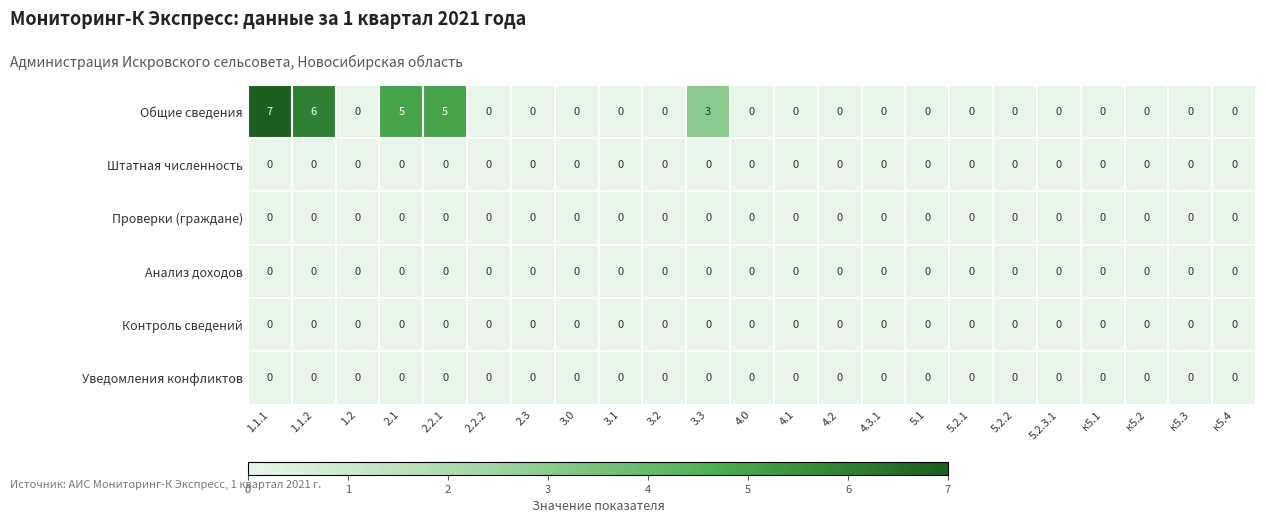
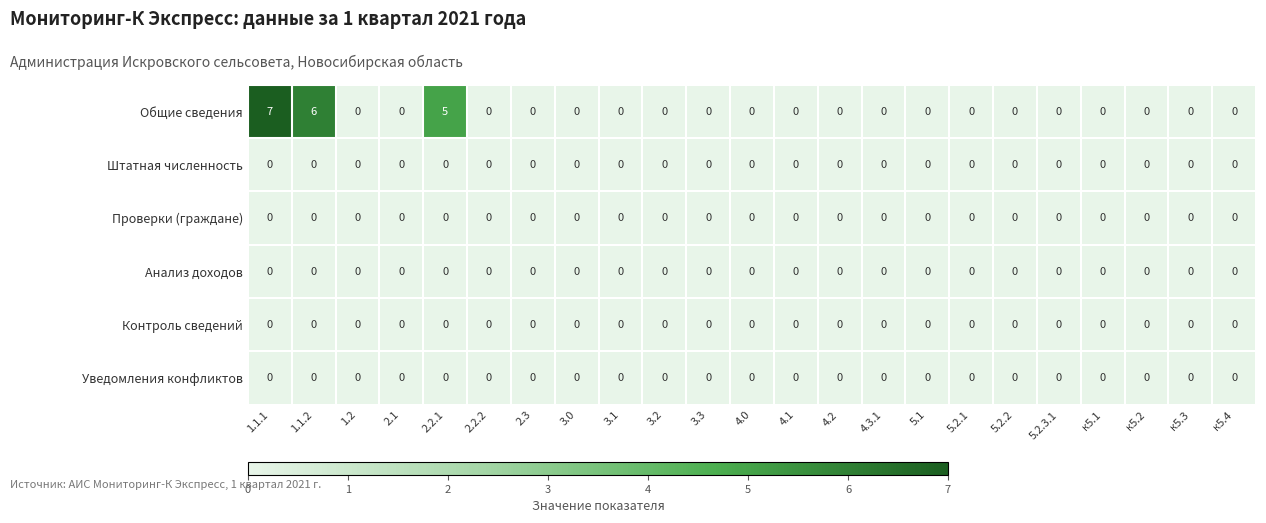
Общие сведения, 2.1: 5 -> 0
Общие сведения, 3.3: 3 -> 0
